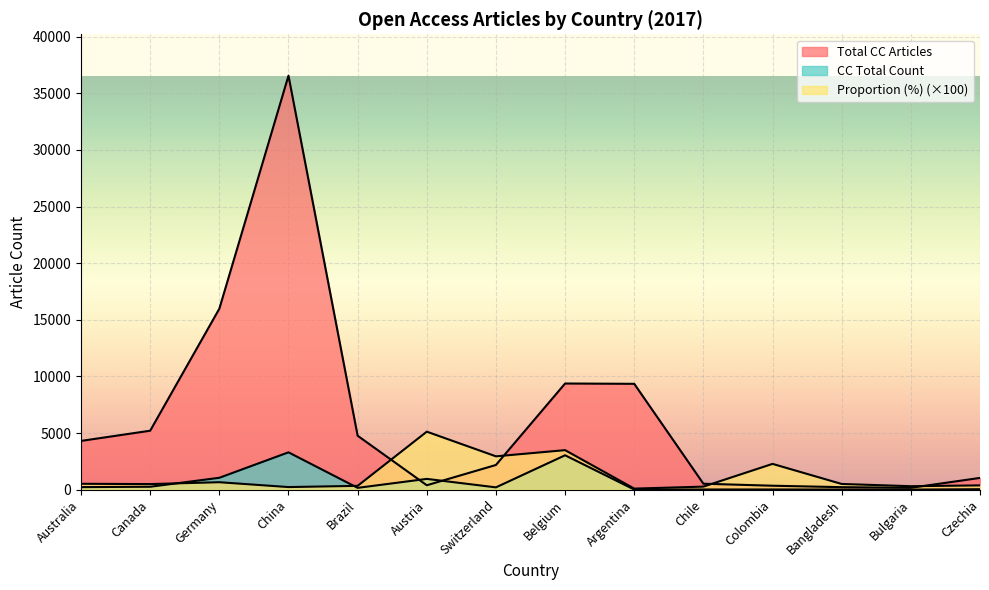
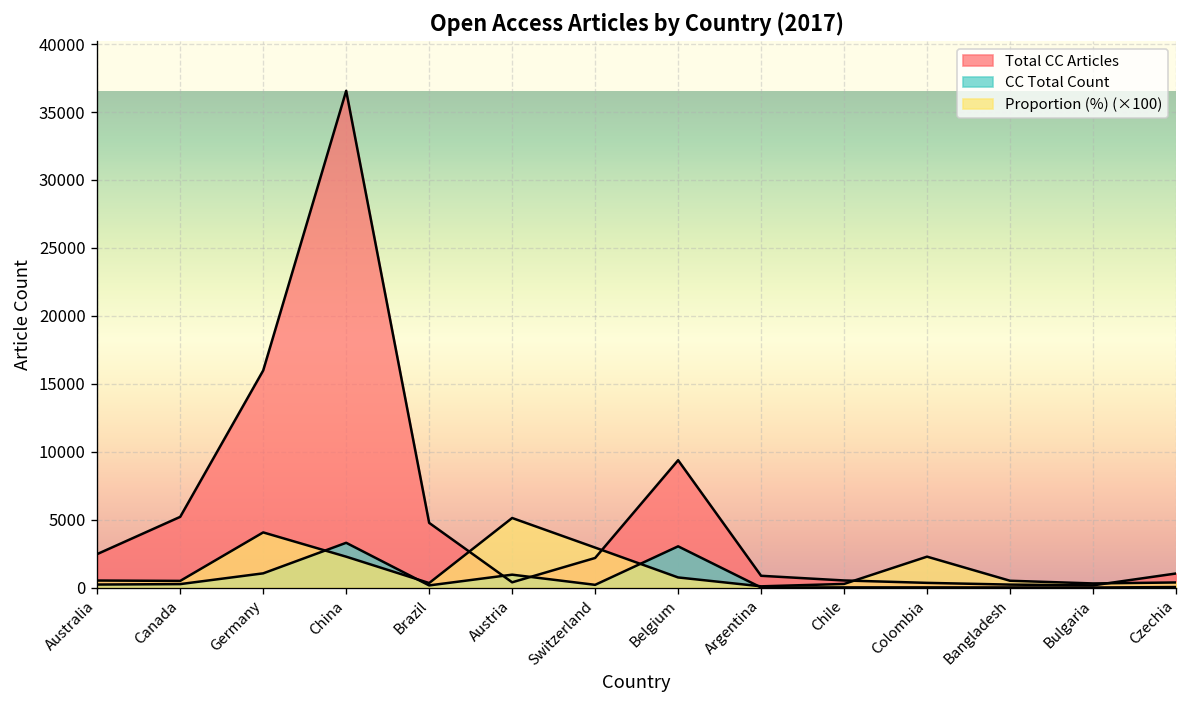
Total CC Articles, Australia: 4300 -> 2500
Proportion (%) (×100), Germany: 700 -> 4100
Proportion (%) (×100), China: 200 -> 2300
Proportion (%) (×100), Belgium: 3500 -> 700
Total CC Articles, Argentina: 9300 -> 900
